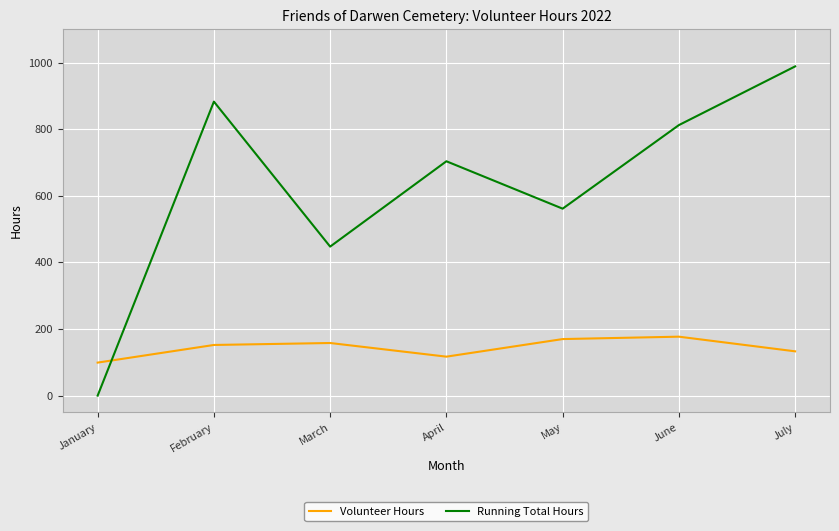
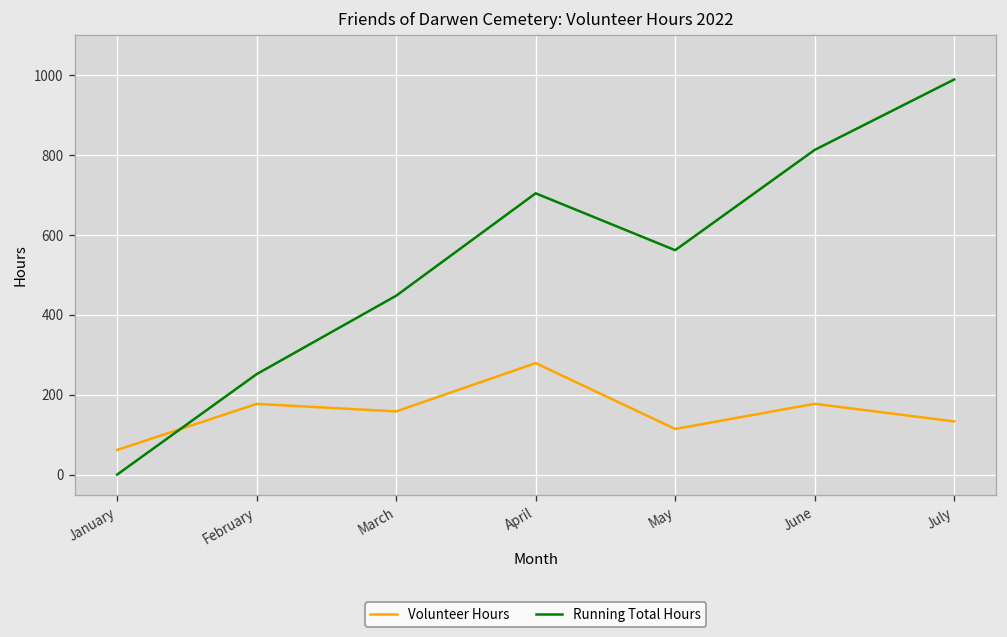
Volunteer Hours, January: 100 -> 60
Volunteer Hours, February: 150 -> 180
Running Total Hours, February: 880 -> 250
Volunteer Hours, April: 120 -> 280
Volunteer Hours, May: 170 -> 110
